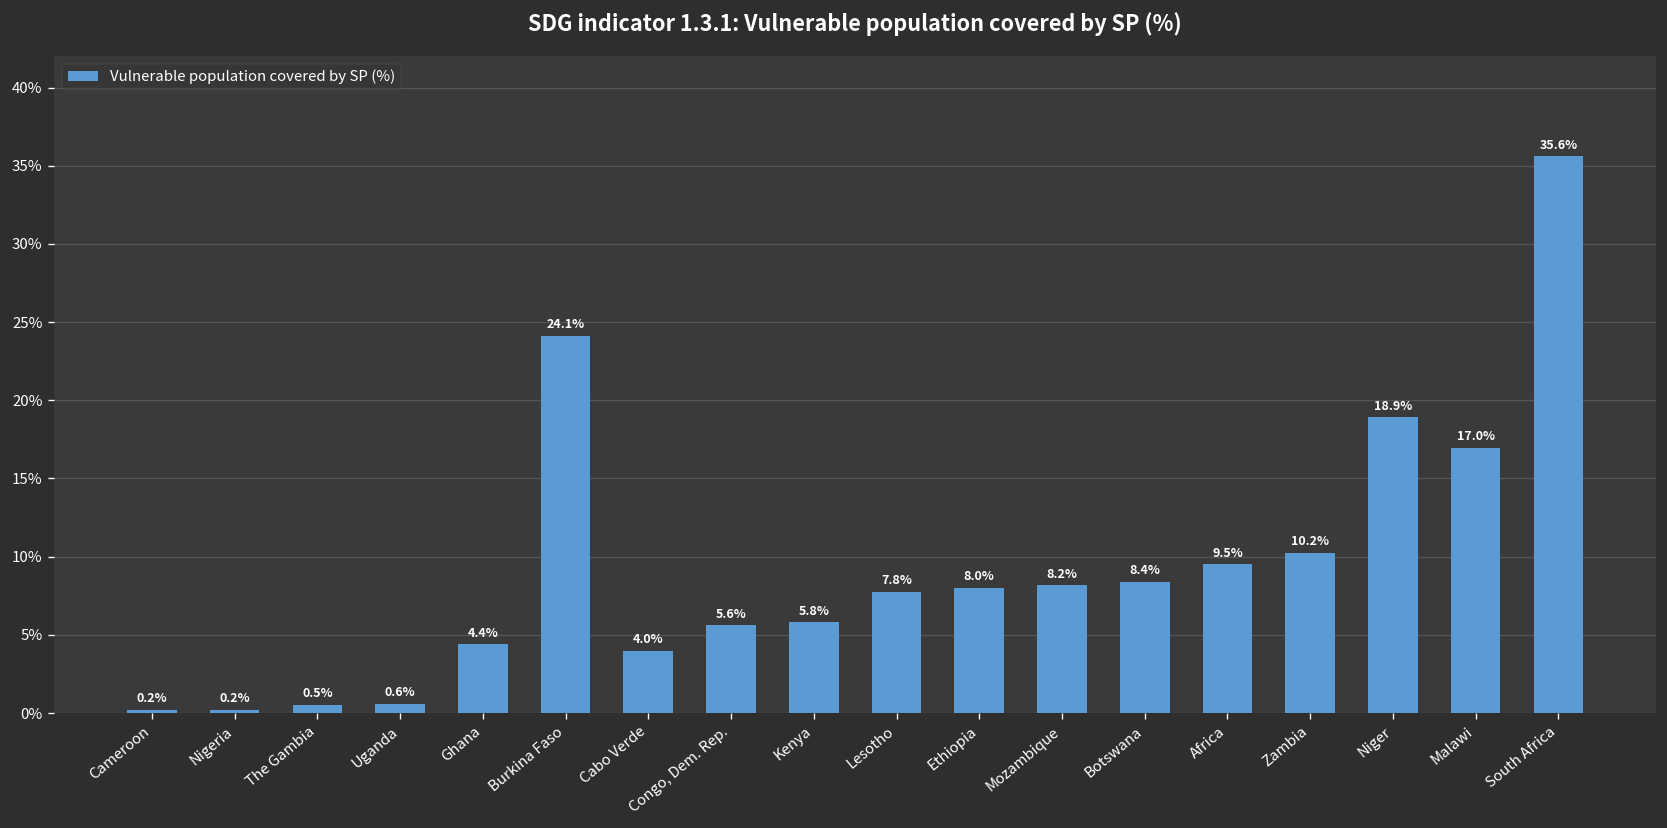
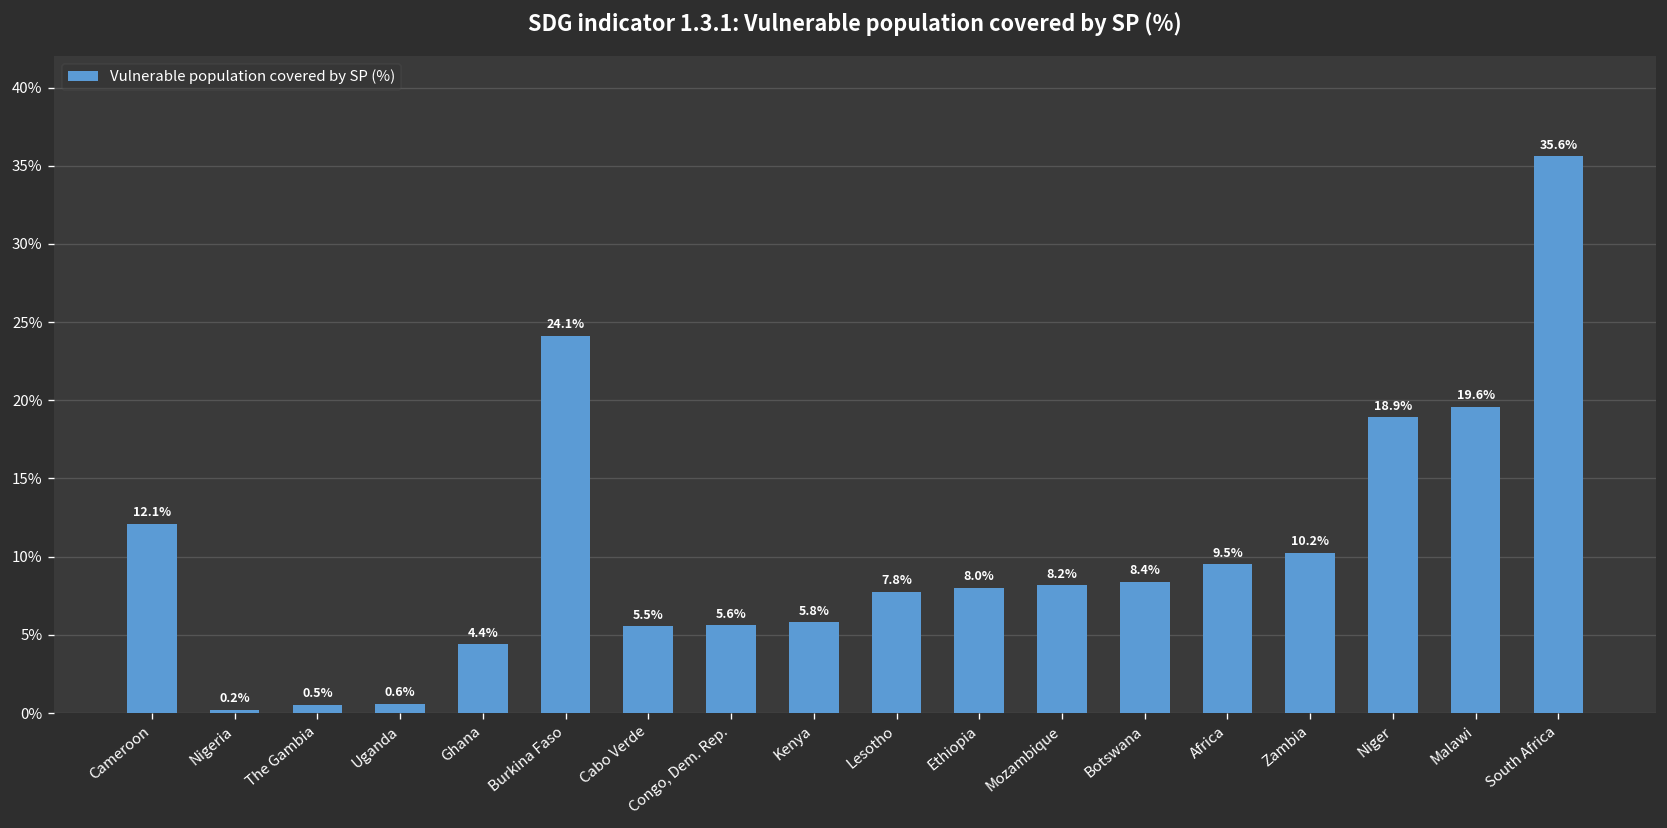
Cameroon: 0.2% -> 12.1%
Cabo Verde: 4.0% -> 5.5%
Malawi: 17.0% -> 19.6%
